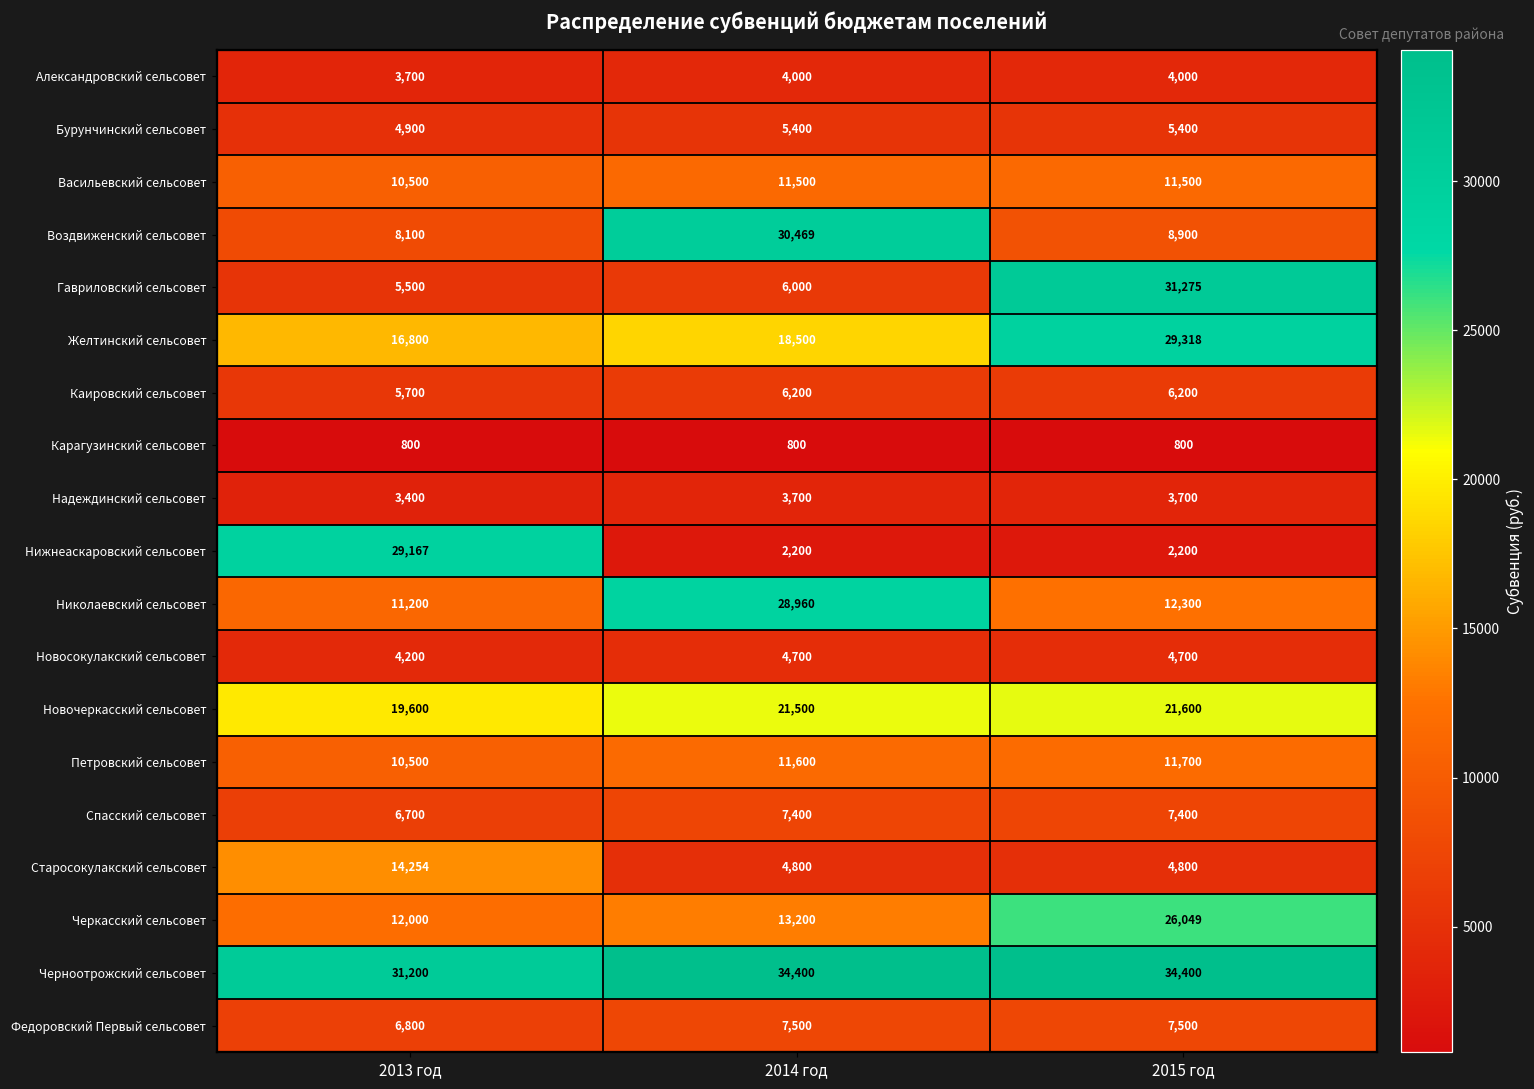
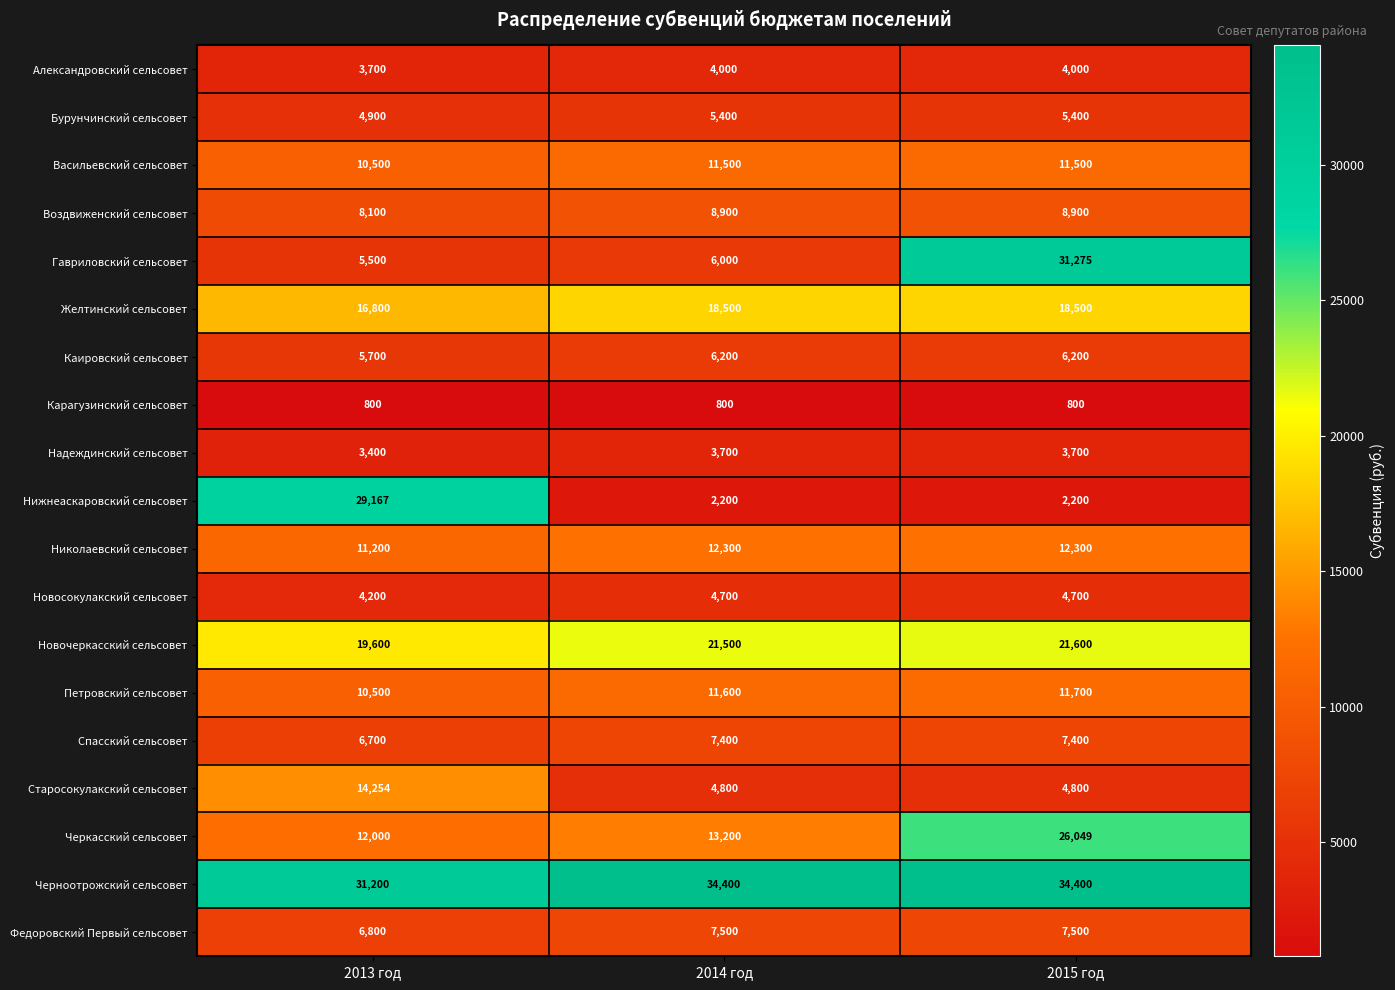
Воздвиженский сельсовет, 2014 год: 30,469 -> 8,900
Желтинский сельсовет, 2015 год: 29,318 -> 18,500
Николаевский сельсовет, 2014 год: 28,960 -> 12,300
